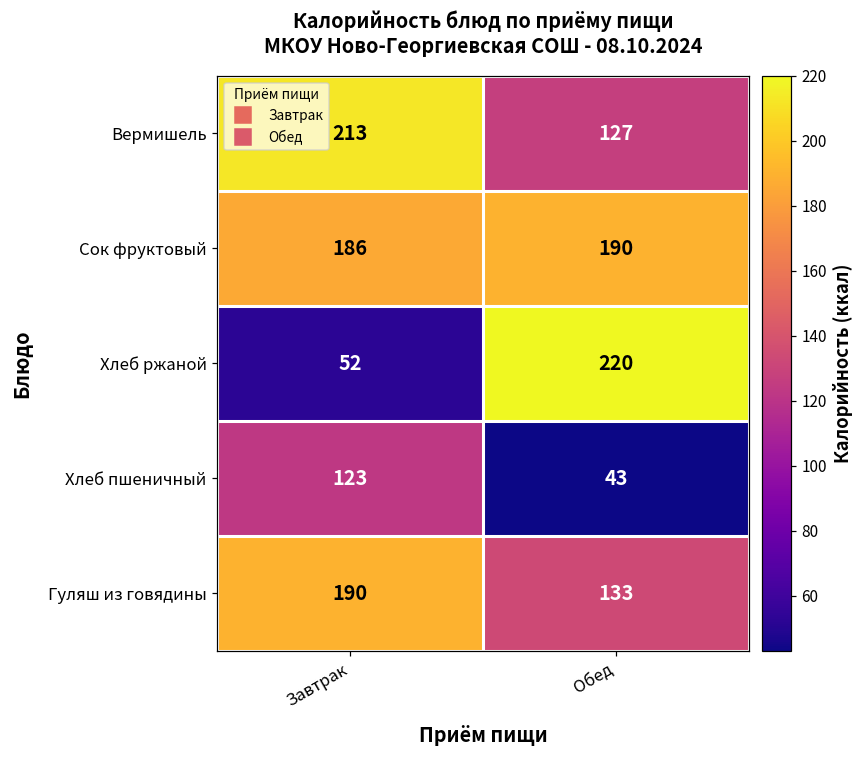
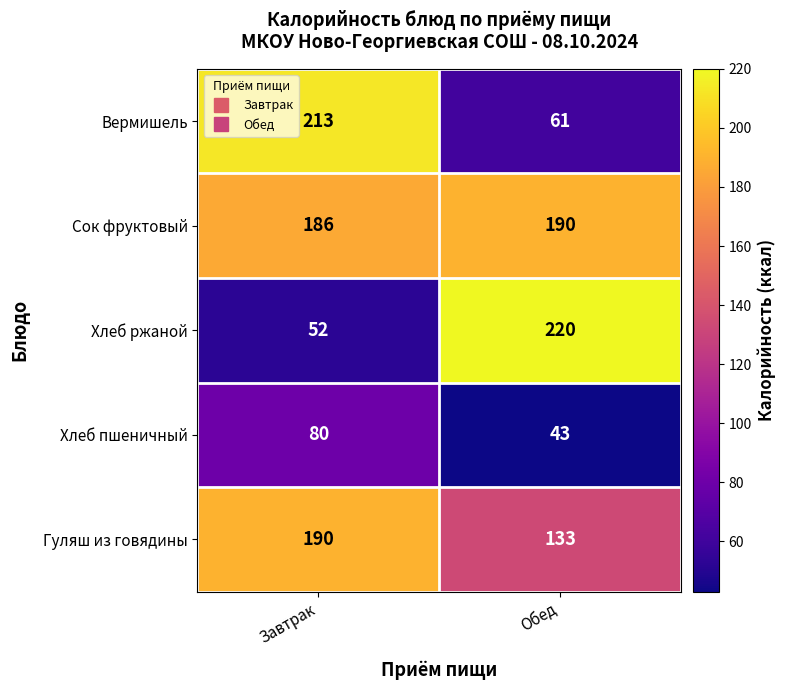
Вермишель, Обед: 127 -> 61
Хлеб пшеничный, Завтрак: 123 -> 80
